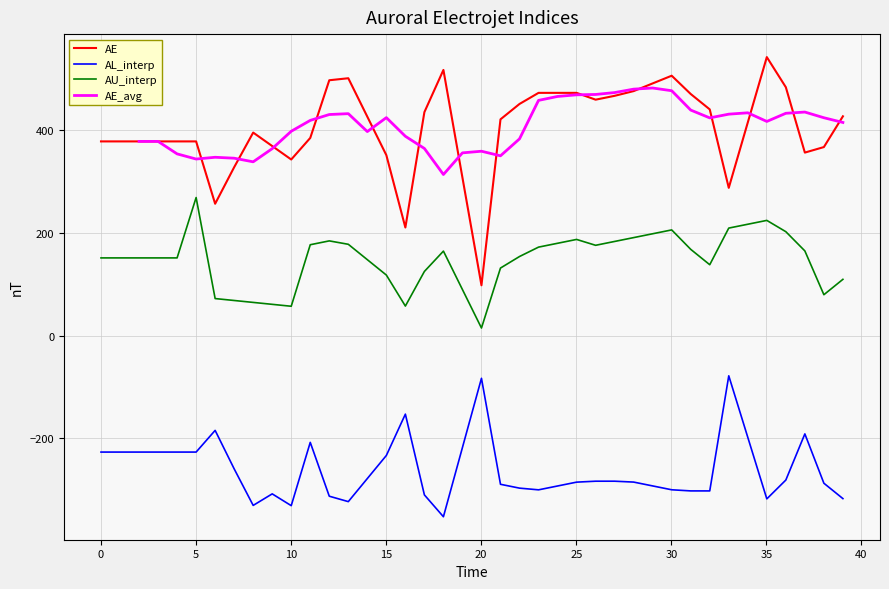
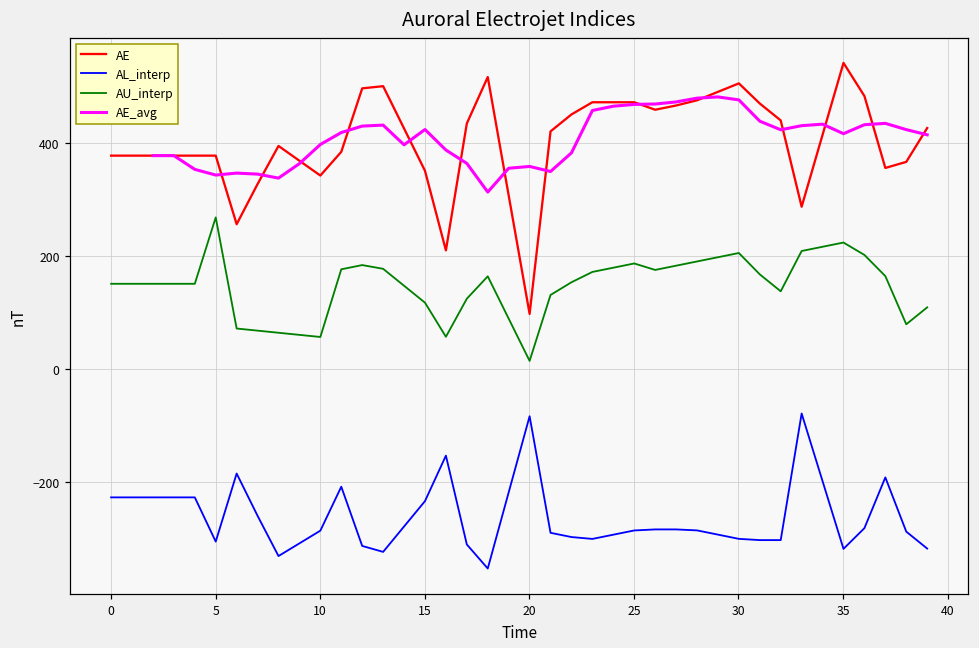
AL_interp, 5: -230 -> -300
AL_interp, 10: -330 -> -290
